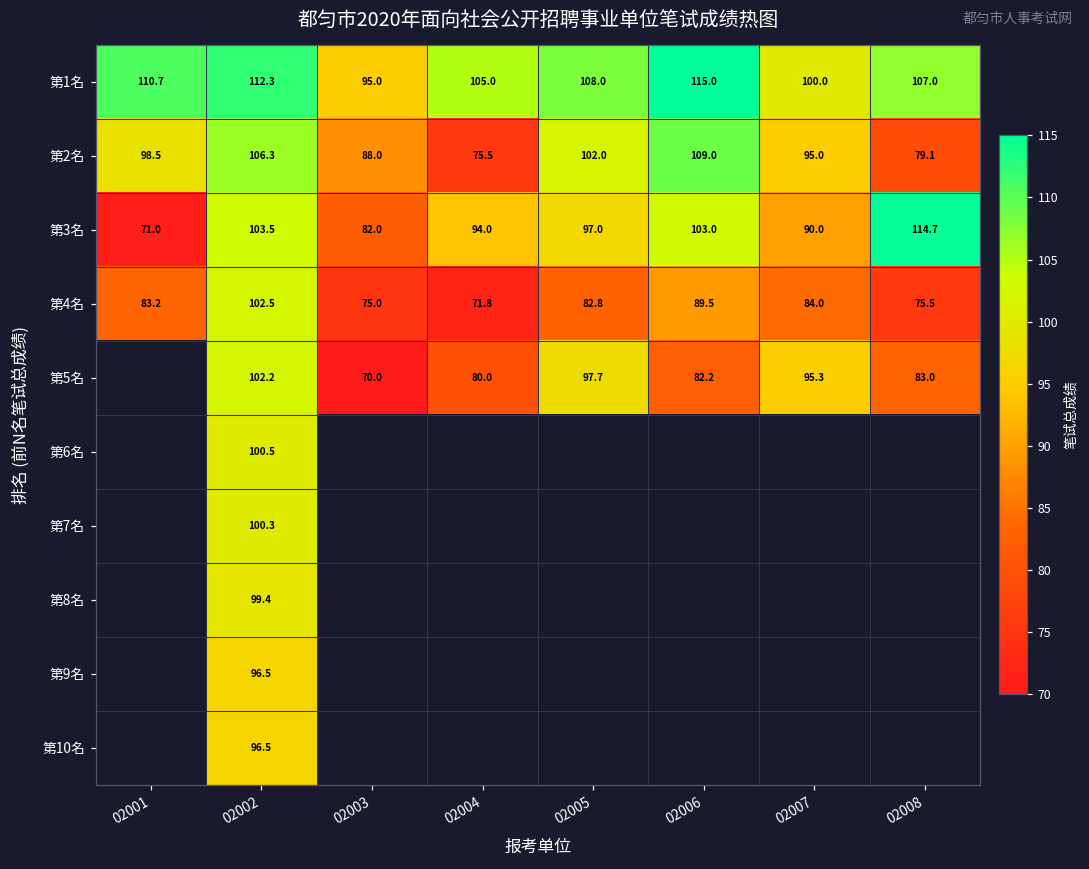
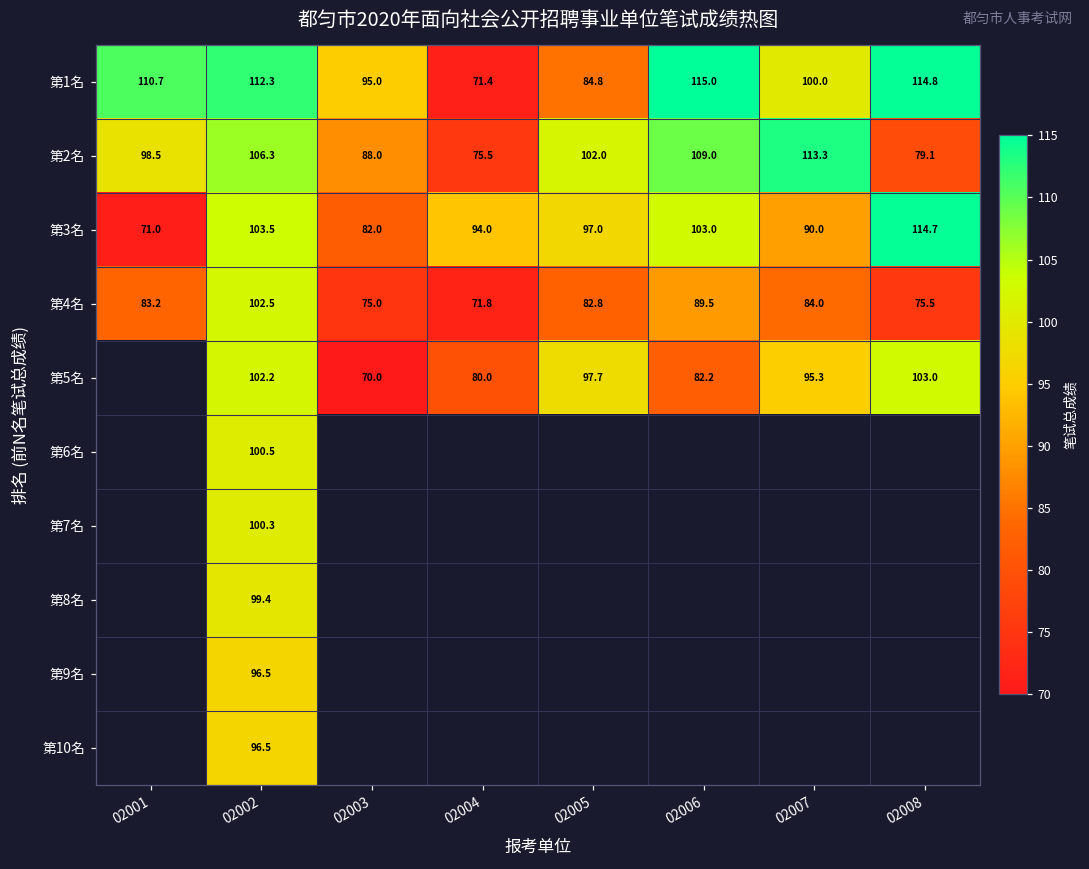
第1名, 02004: 105.0 -> 71.4
第1名, 02005: 108.0 -> 84.8
第1名, 02008: 107.0 -> 114.8
第2名, 02007: 95.0 -> 113.3
第5名, 02008: 83.0 -> 103.0
